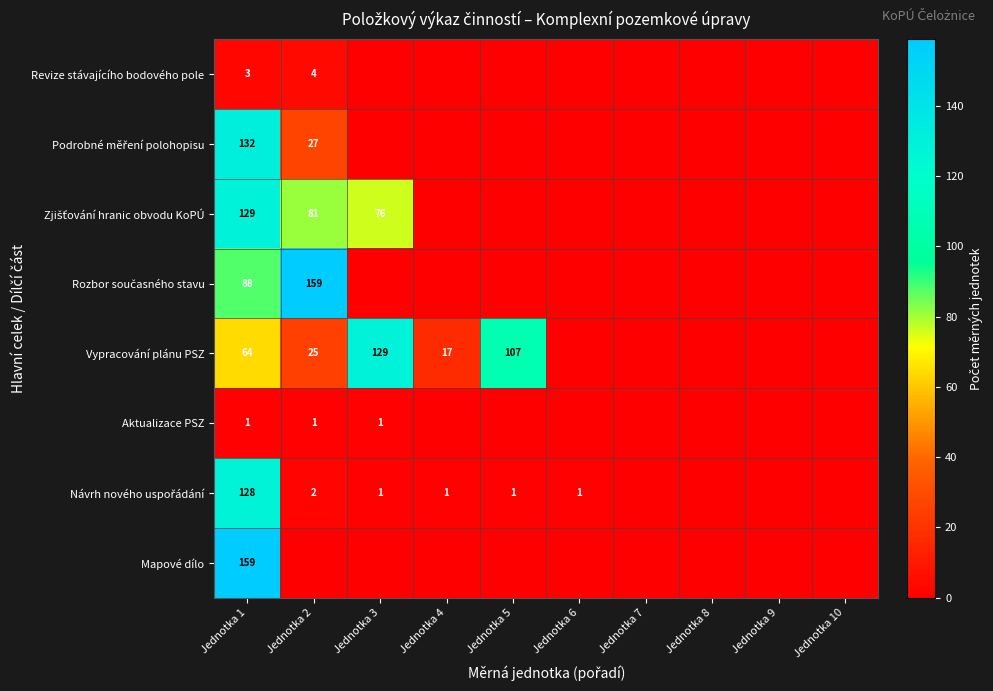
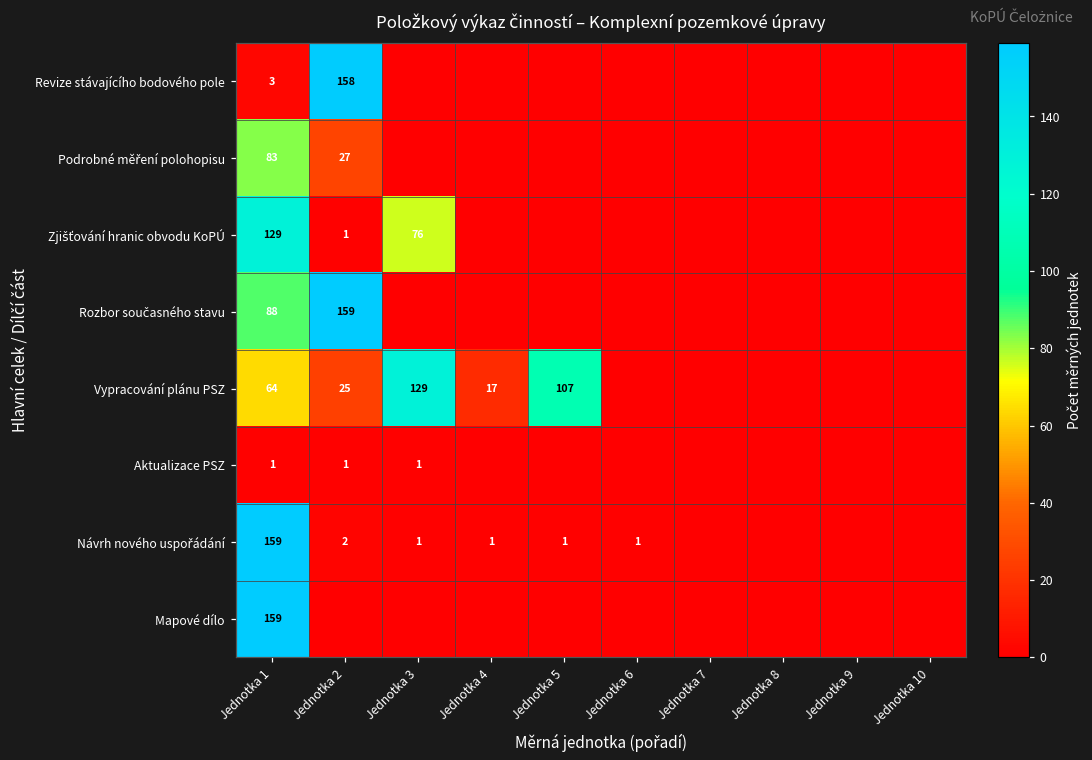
Revize stávajícího bodového pole, Jednotka 2: 4 -> 158
Podrobné měření polohopisu, Jednotka 1: 132 -> 83
Zjišťování hranic obvodu KoPÚ, Jednotka 2: 81 -> 1
Návrh nového uspořádání, Jednotka 1: 128 -> 159
